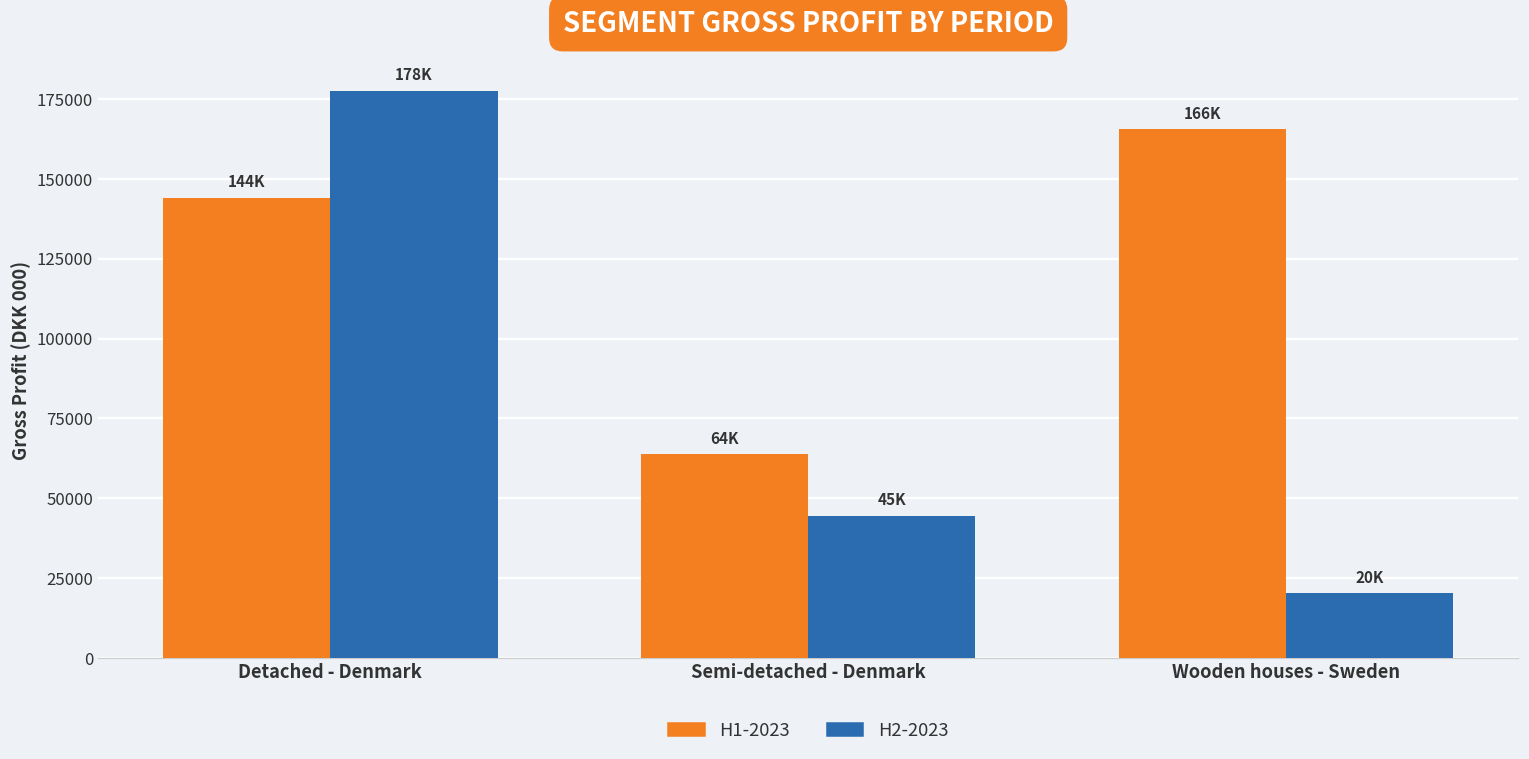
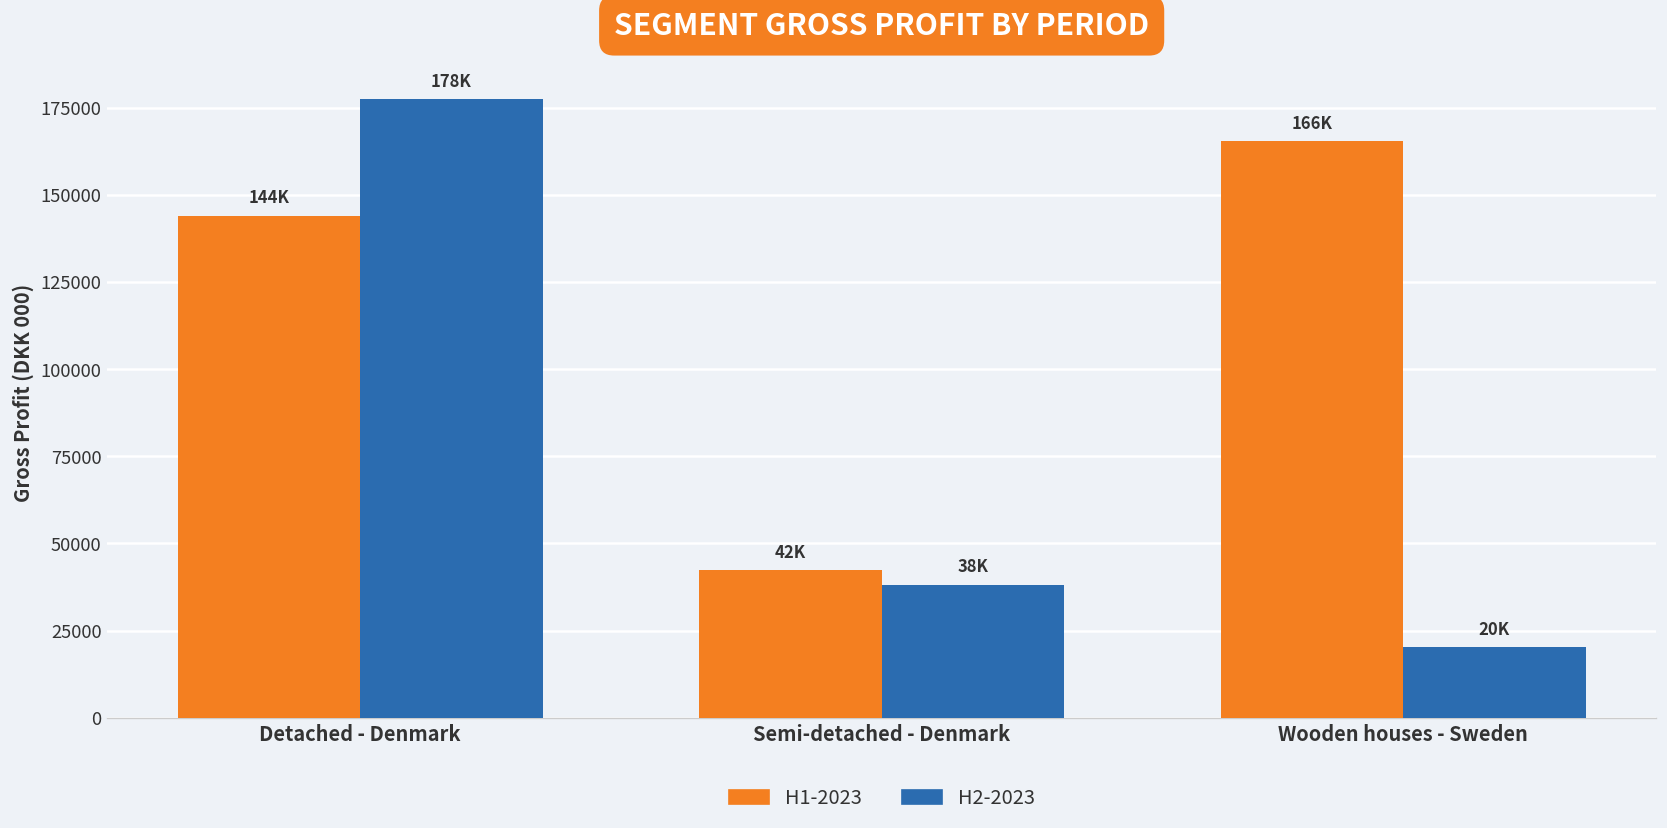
H1-2023, Semi-detached - Denmark: 64K -> 42K
H2-2023, Semi-detached - Denmark: 45K -> 38K
